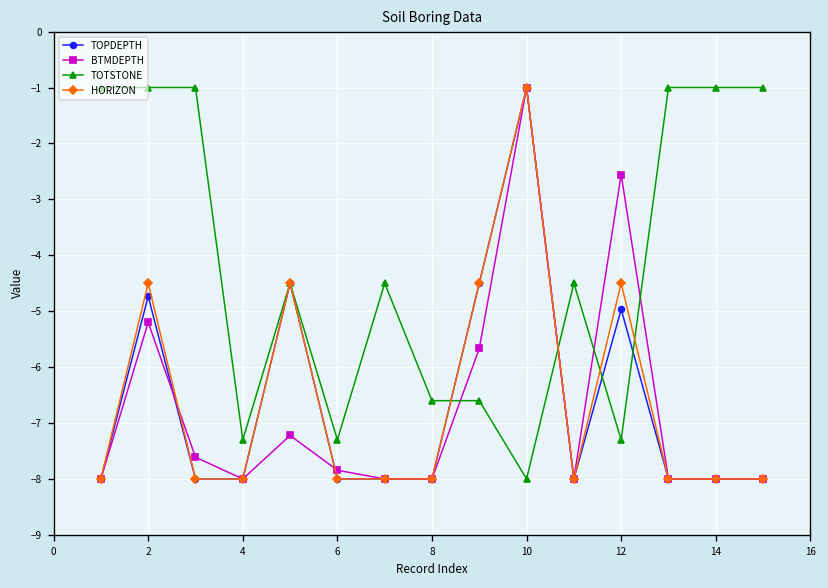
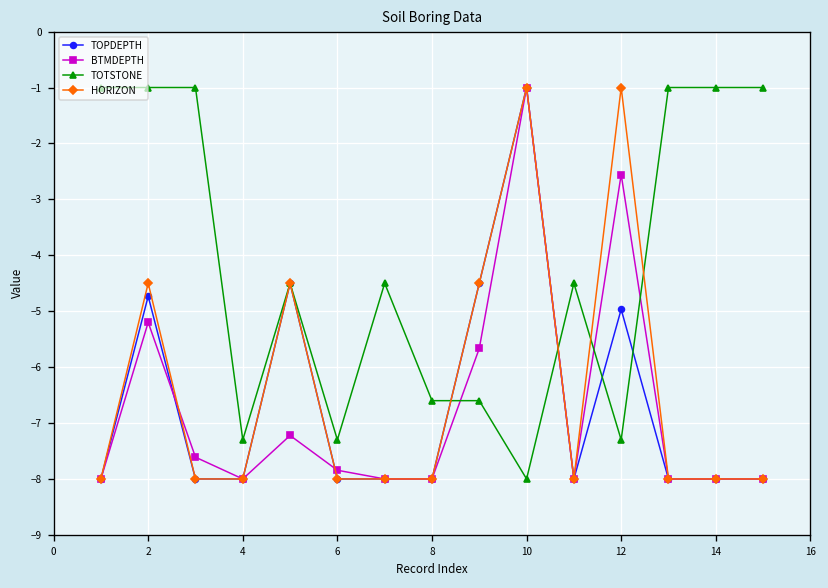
HORIZON, 12: -4.5 -> -1.0
